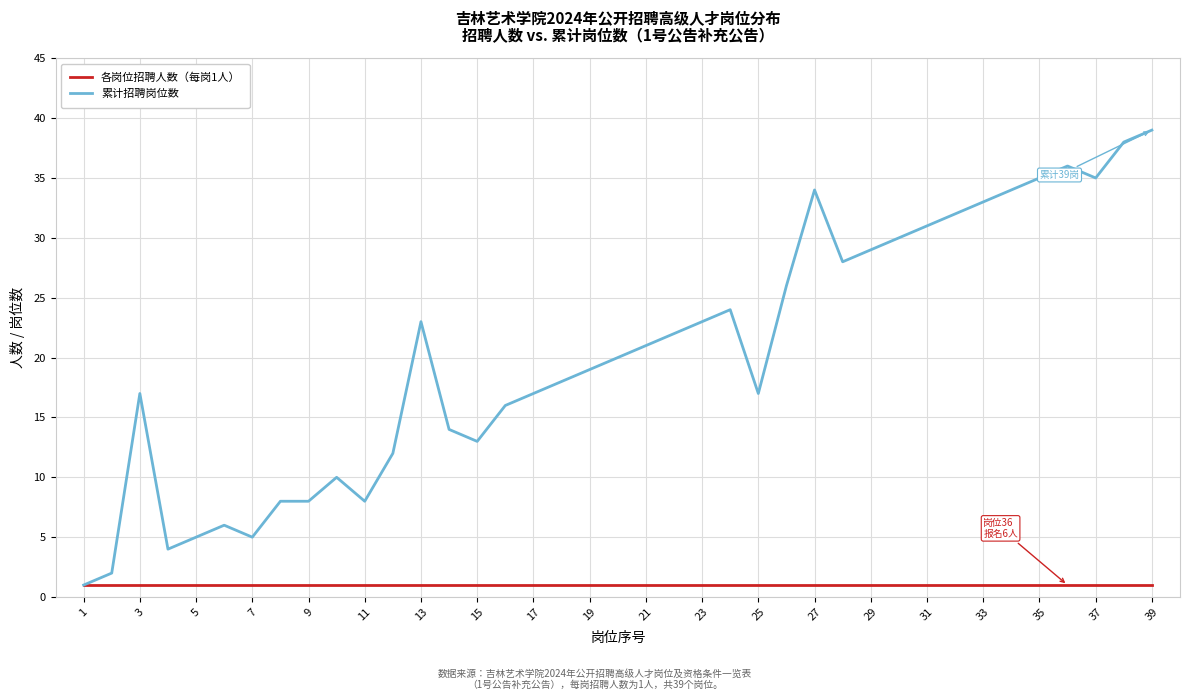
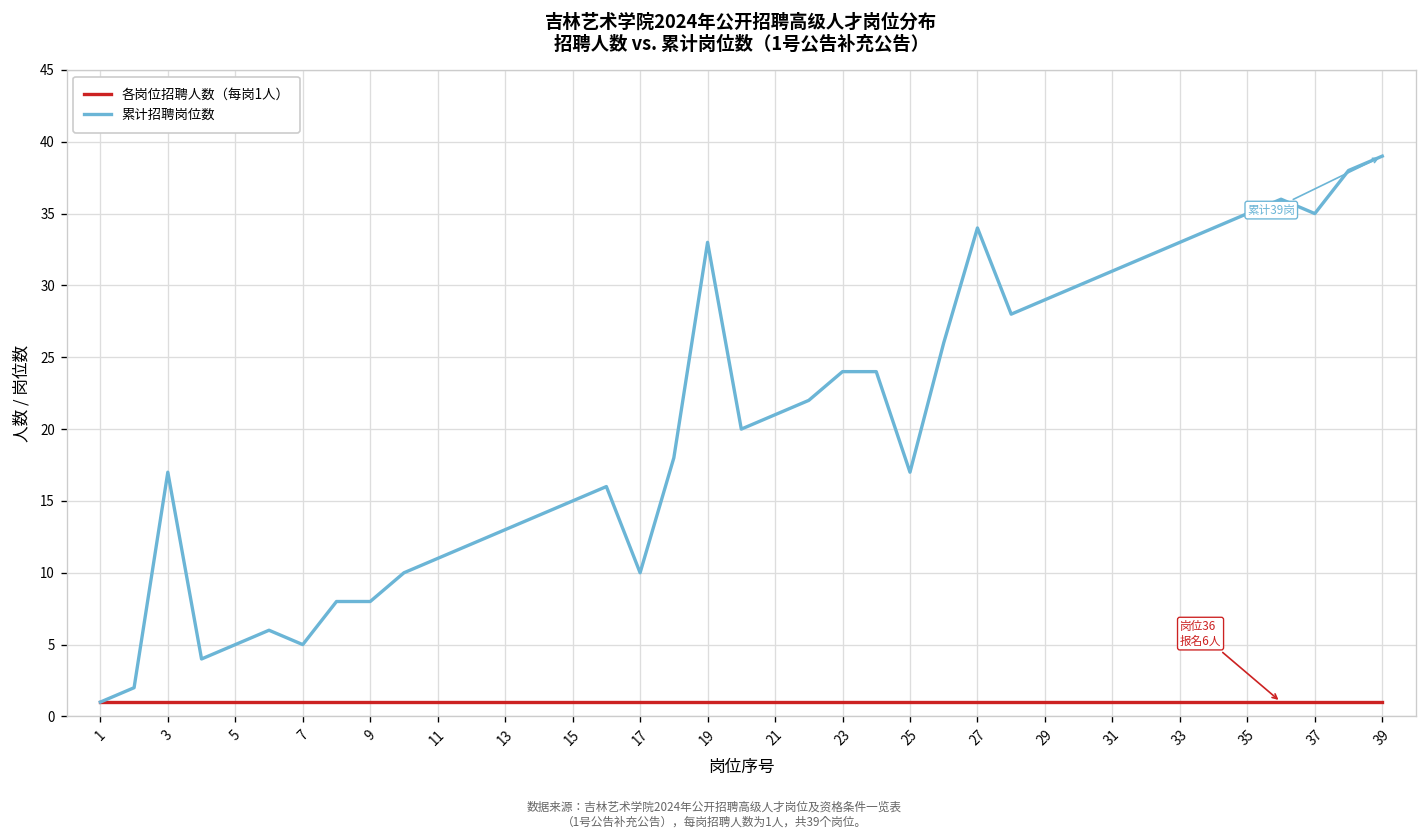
累计招聘岗位数, 11: 8 -> 11
累计招聘岗位数, 13: 23 -> 13
累计招聘岗位数, 15: 13 -> 15
累计招聘岗位数, 17: 17 -> 10
累计招聘岗位数, 19: 19 -> 33
累计招聘岗位数, 23: 23 -> 24
